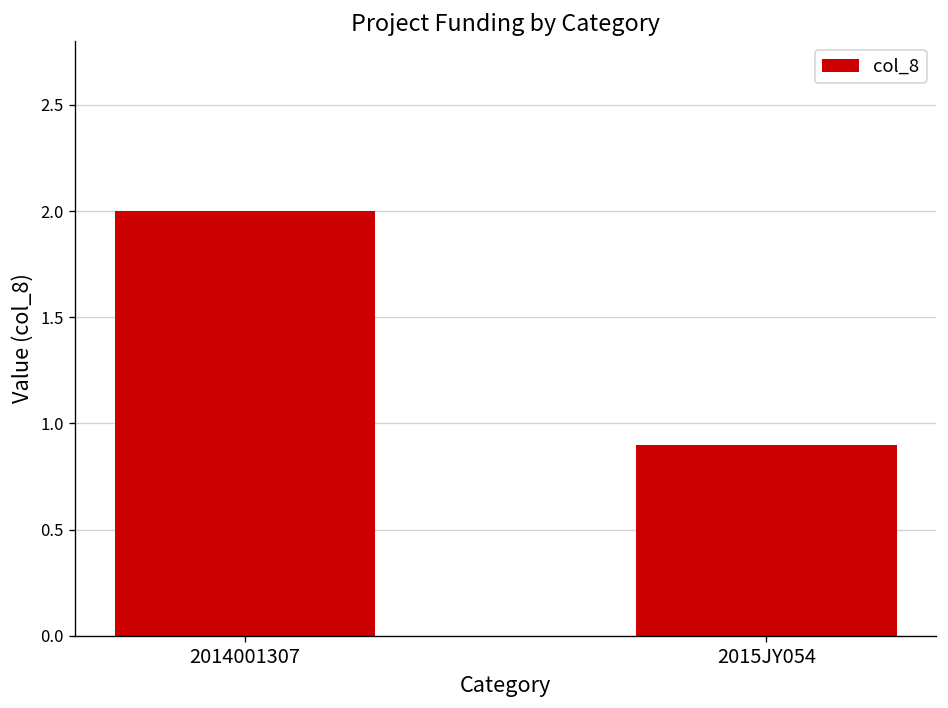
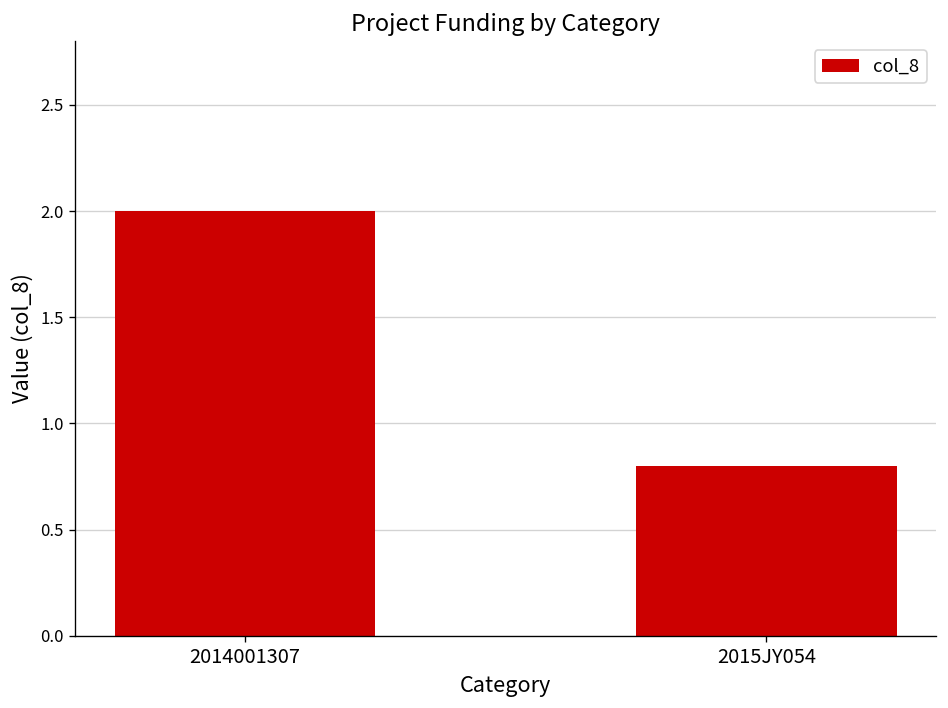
2015JY054: 0.9 -> 0.8
